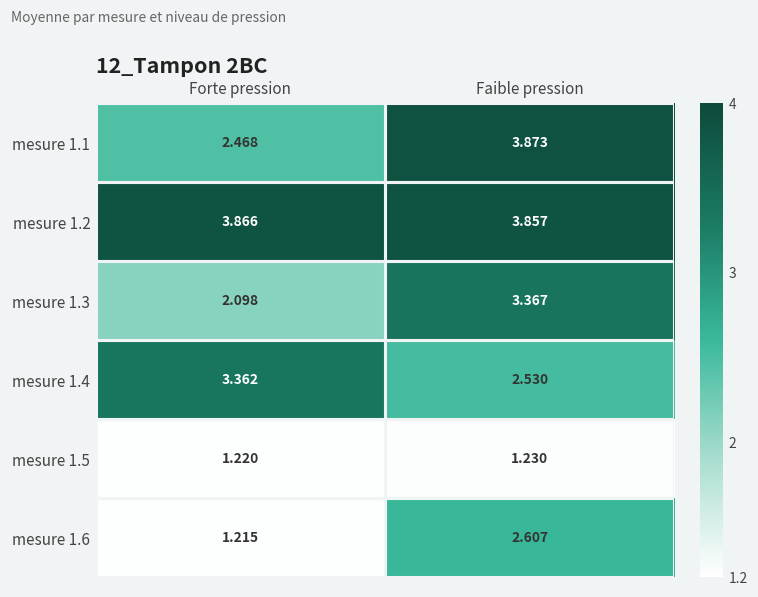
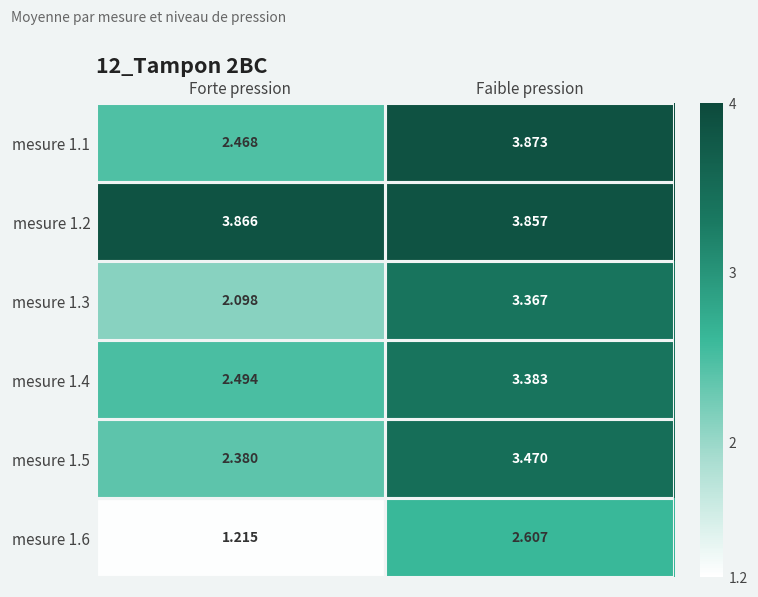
mesure 1.4, Forte pression: 3.362 -> 2.494
mesure 1.4, Faible pression: 2.530 -> 3.383
mesure 1.5, Forte pression: 1.220 -> 2.380
mesure 1.5, Faible pression: 1.230 -> 3.470
